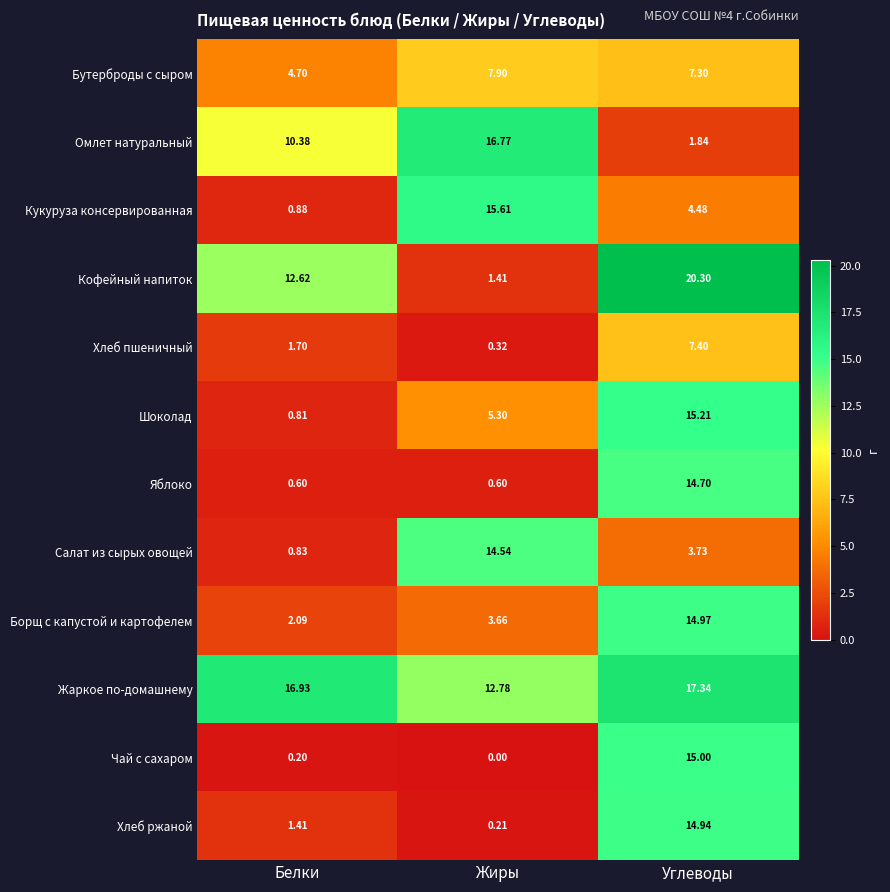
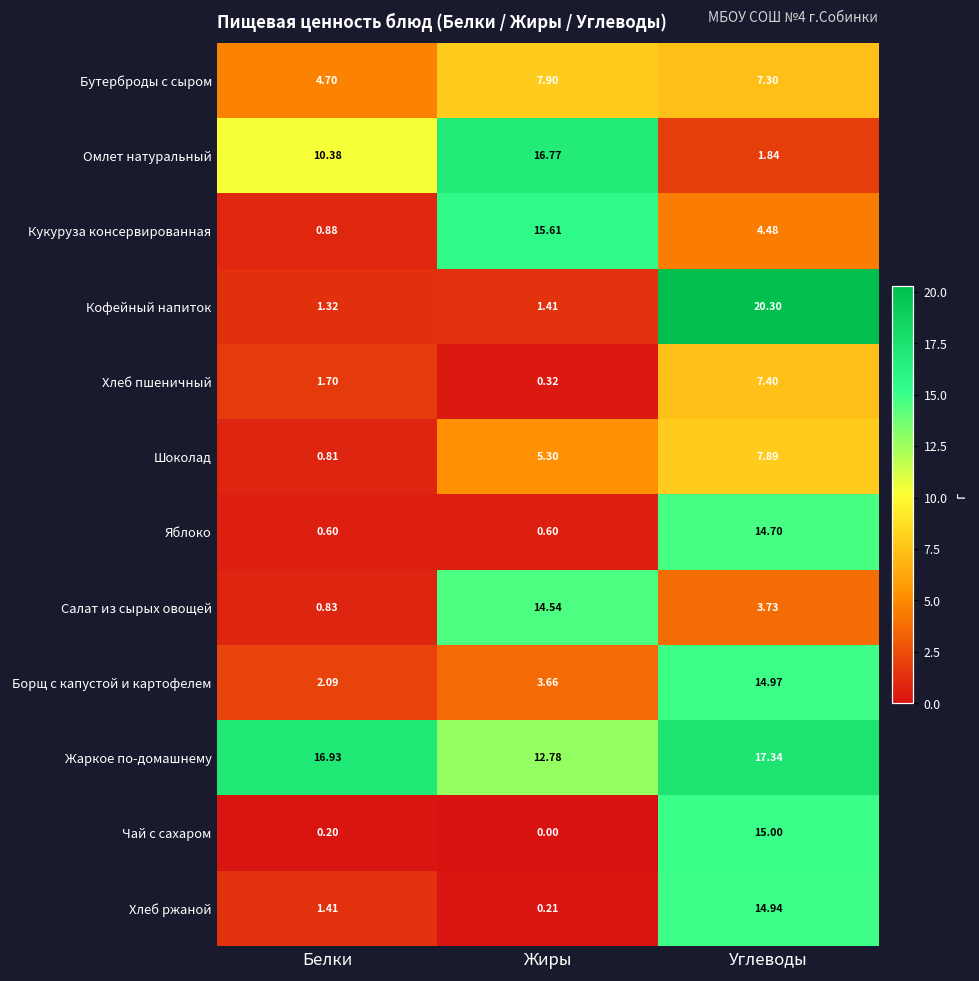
Кофейный напиток, Белки: 12.62 -> 1.32
Шоколад, Углеводы: 15.21 -> 7.89
